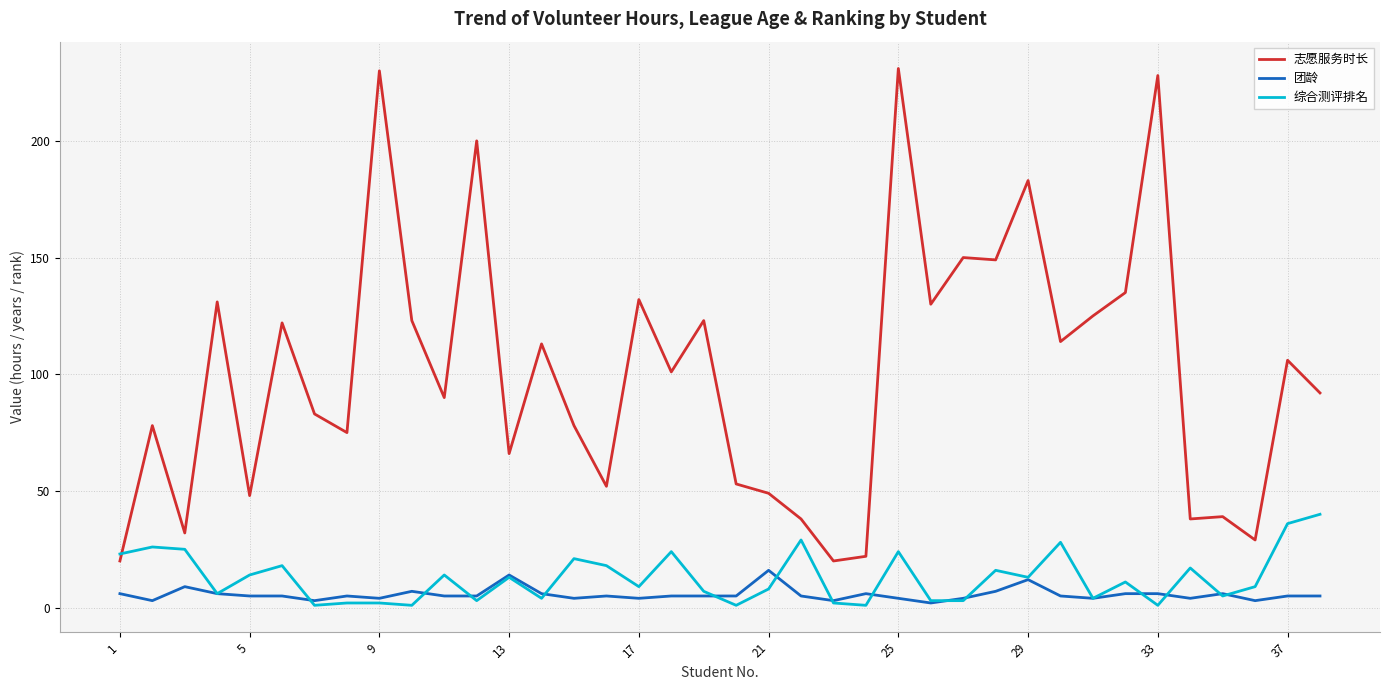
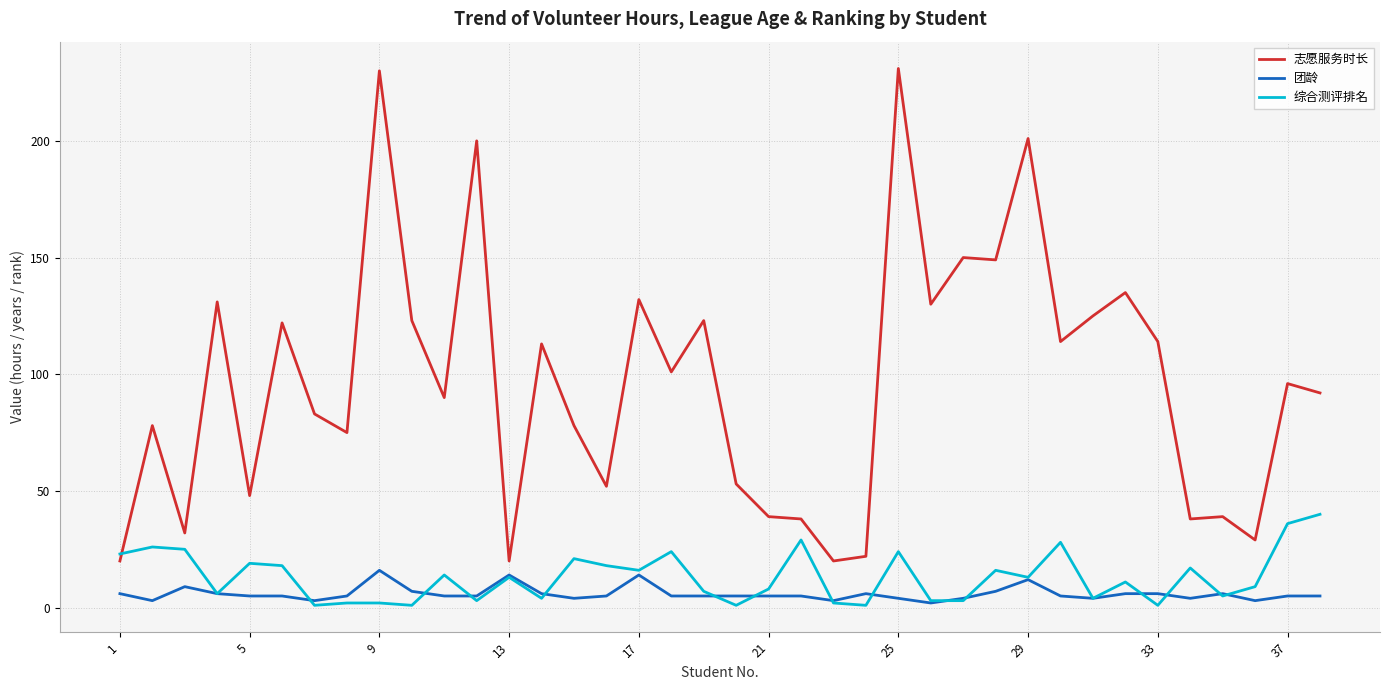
综合测评排名, 5: 14 -> 19
团龄, 9: 4 -> 16
志愿服务时长, 13: 66 -> 20
团龄, 17: 4 -> 14
综合测评排名, 17: 9 -> 16
志愿服务时长, 21: 49 -> 39
团龄, 21: 16 -> 5
志愿服务时长, 29: 183 -> 201
志愿服务时长, 33: 228 -> 114
志愿服务时长, 37: 106 -> 96
